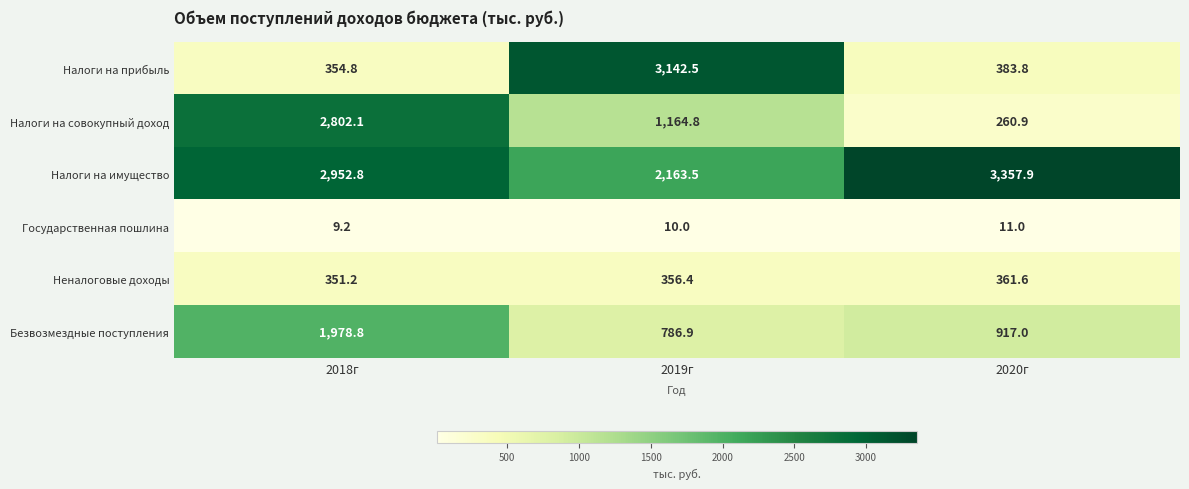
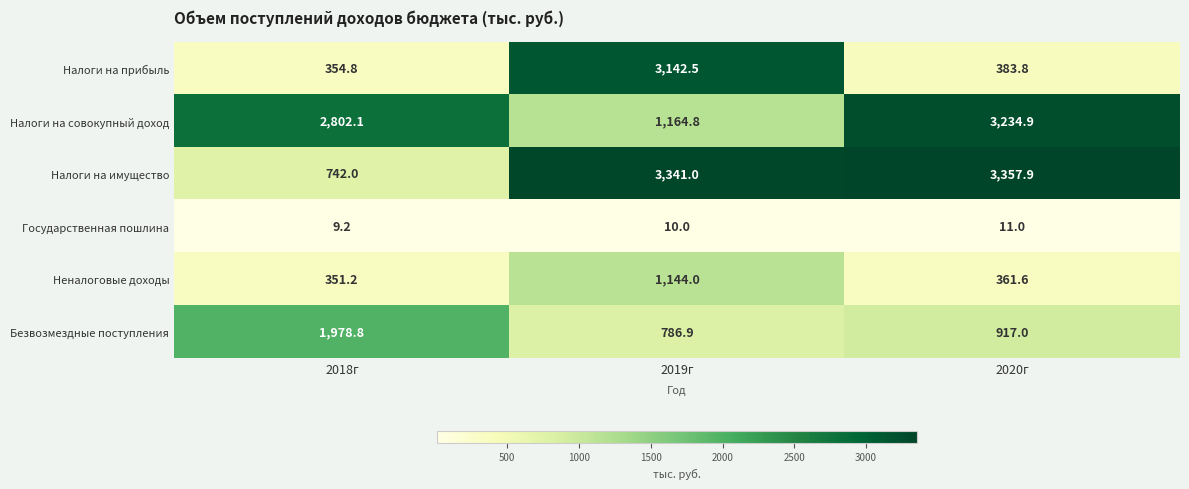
Налоги на совокупный доход, 2020г: 260.9 -> 3,234.9
Налоги на имущество, 2018г: 2,952.8 -> 742.0
Налоги на имущество, 2019г: 2,163.5 -> 3,341.0
Неналоговые доходы, 2019г: 356.4 -> 1,144.0
